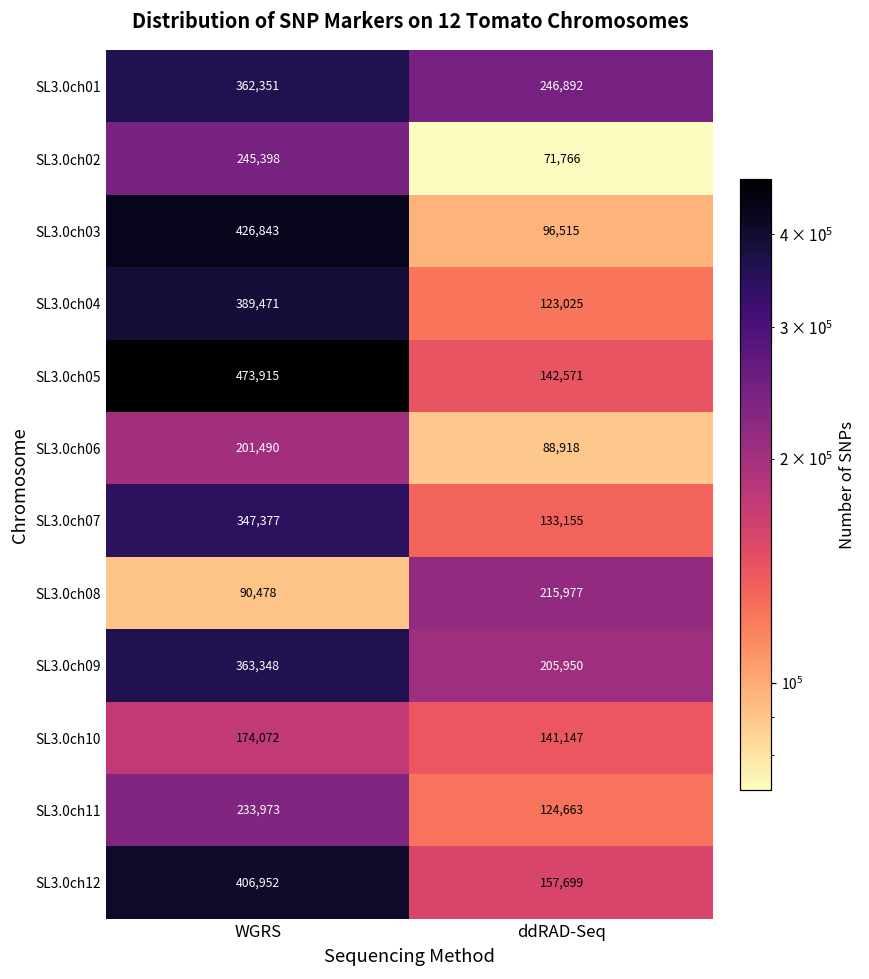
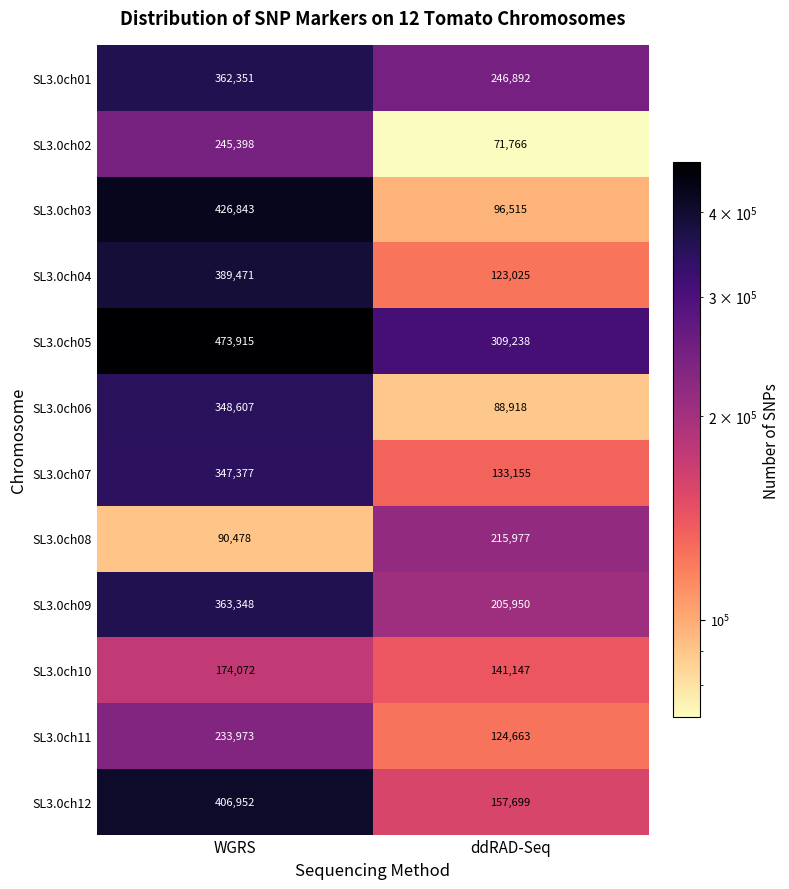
SL3.0ch05, ddRAD-Seq: 142,571 -> 309,238
SL3.0ch06, WGRS: 201,490 -> 348,607
